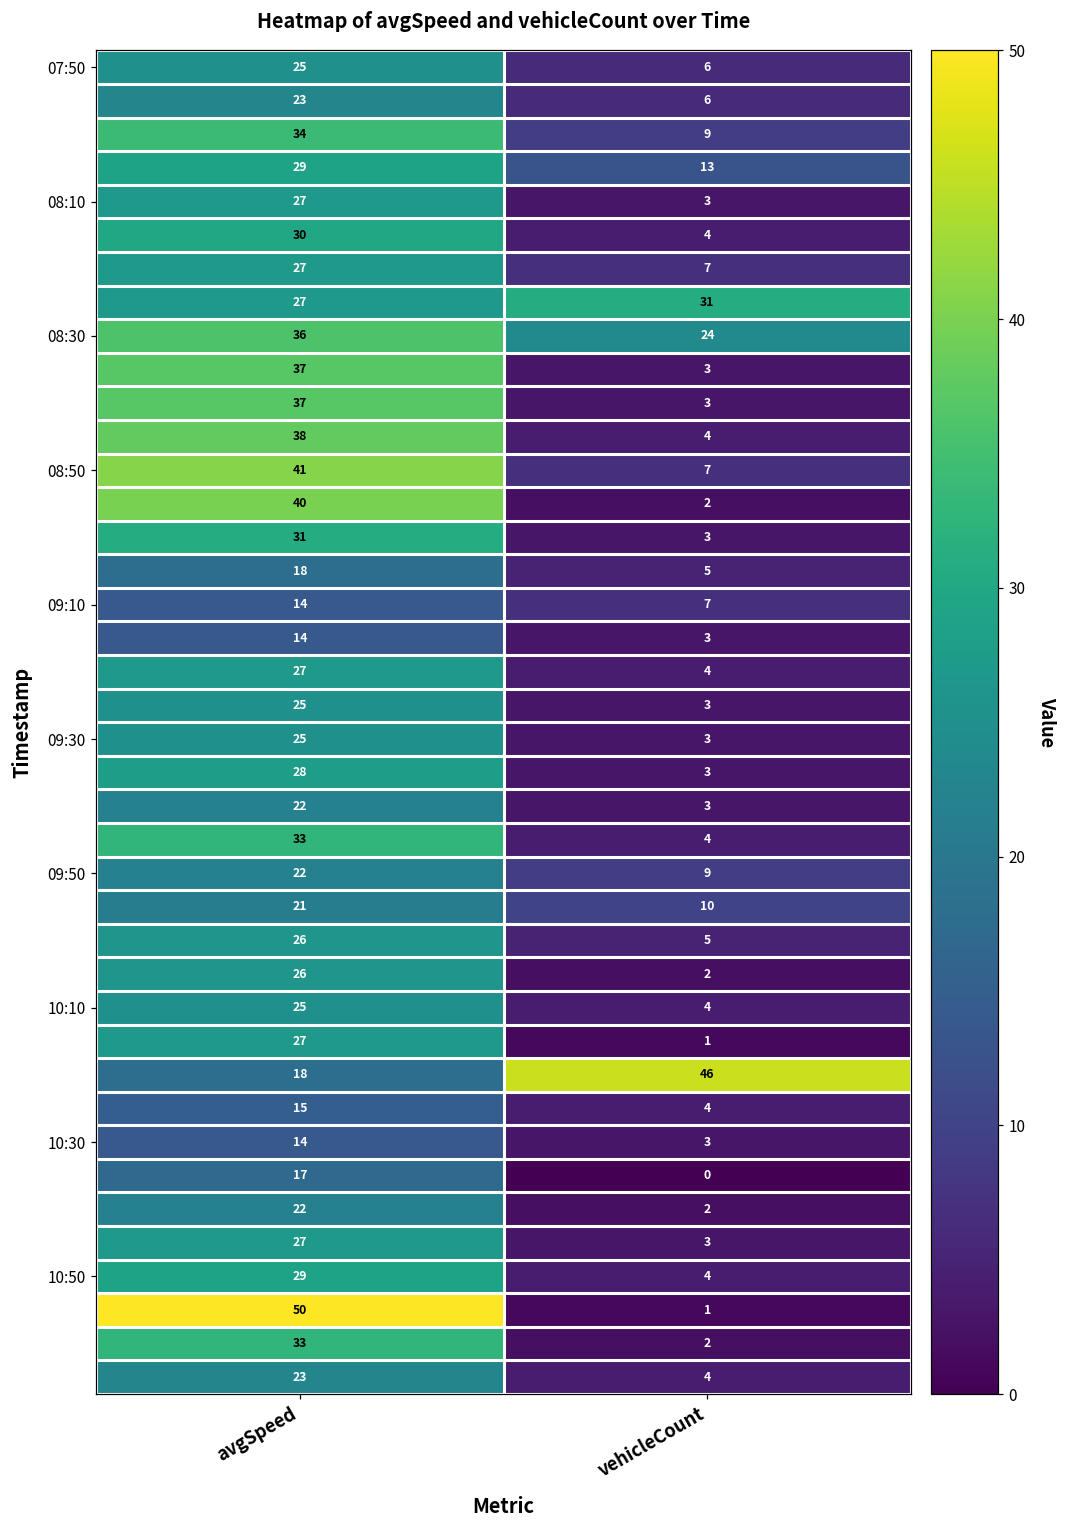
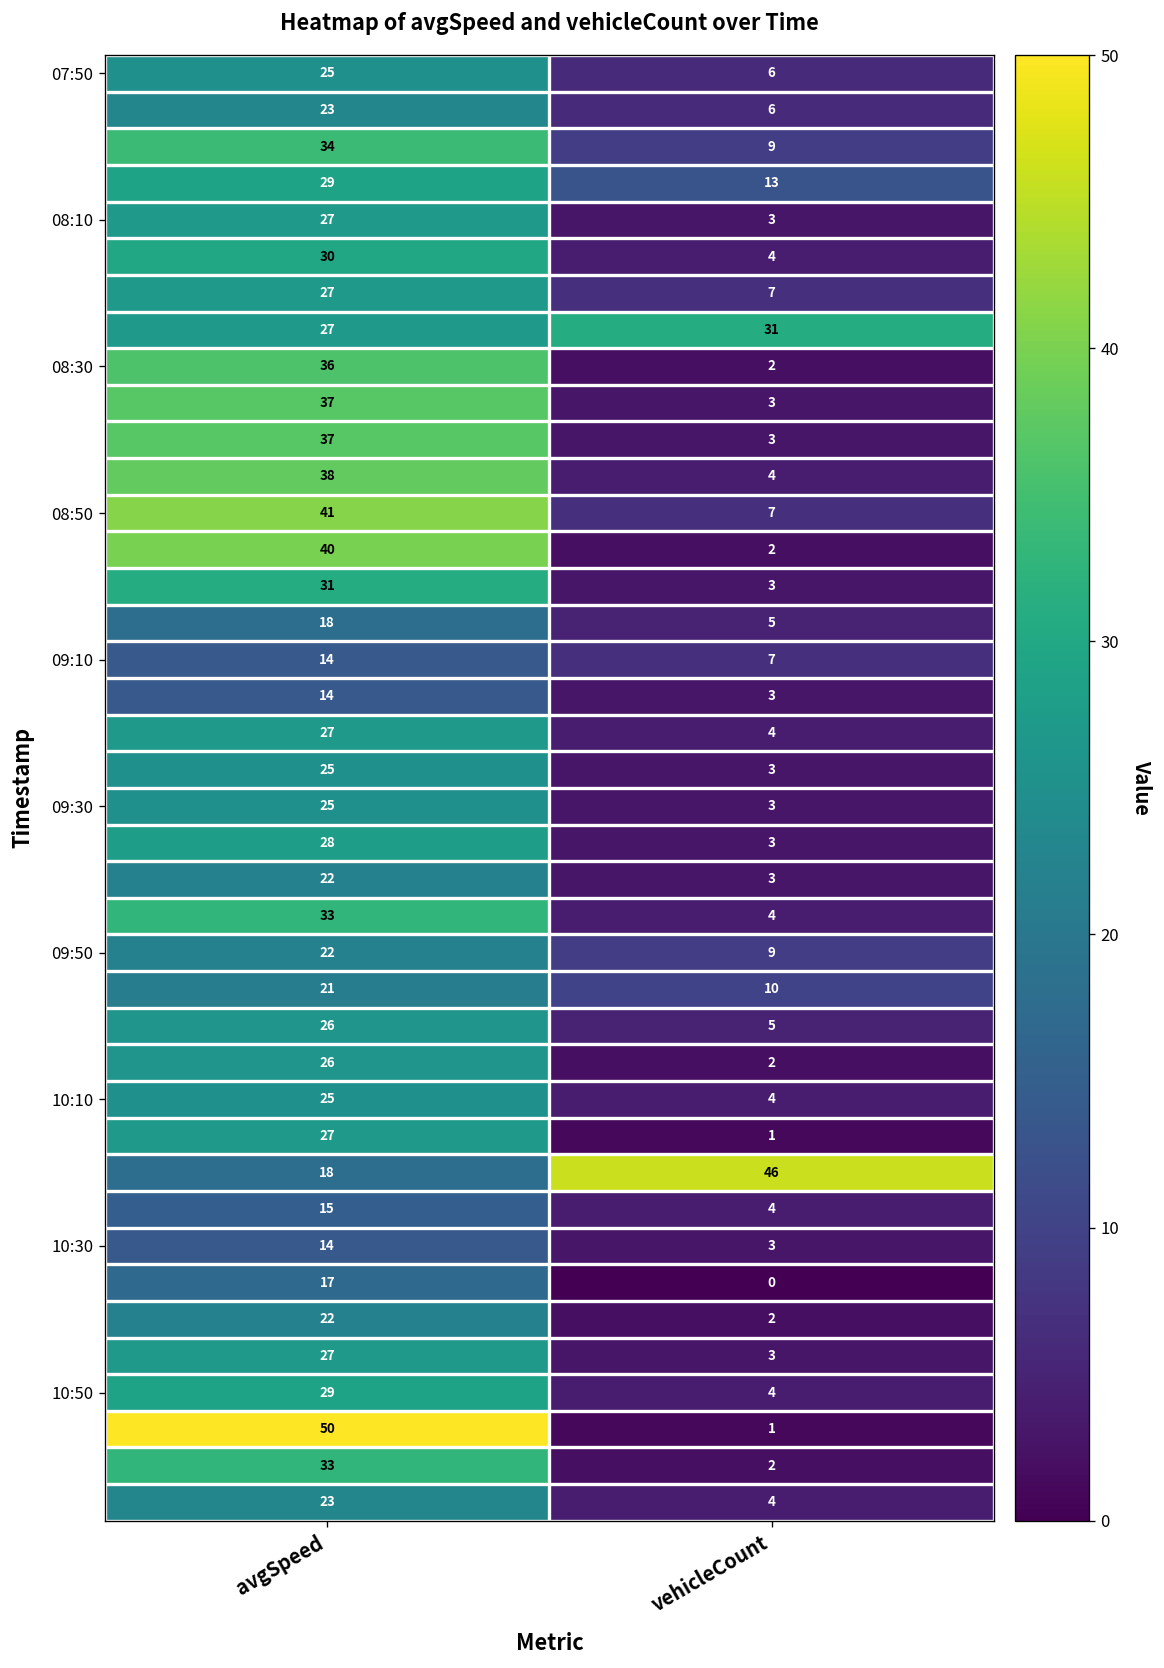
08:30, vehicleCount: 24 -> 2
